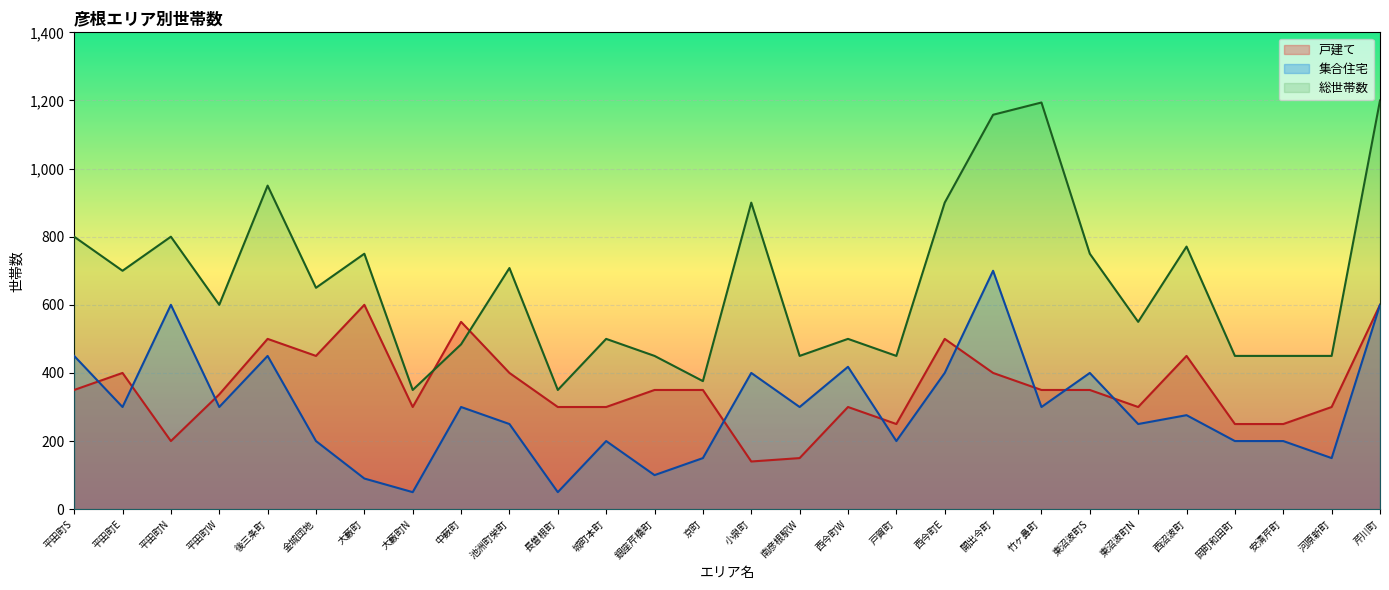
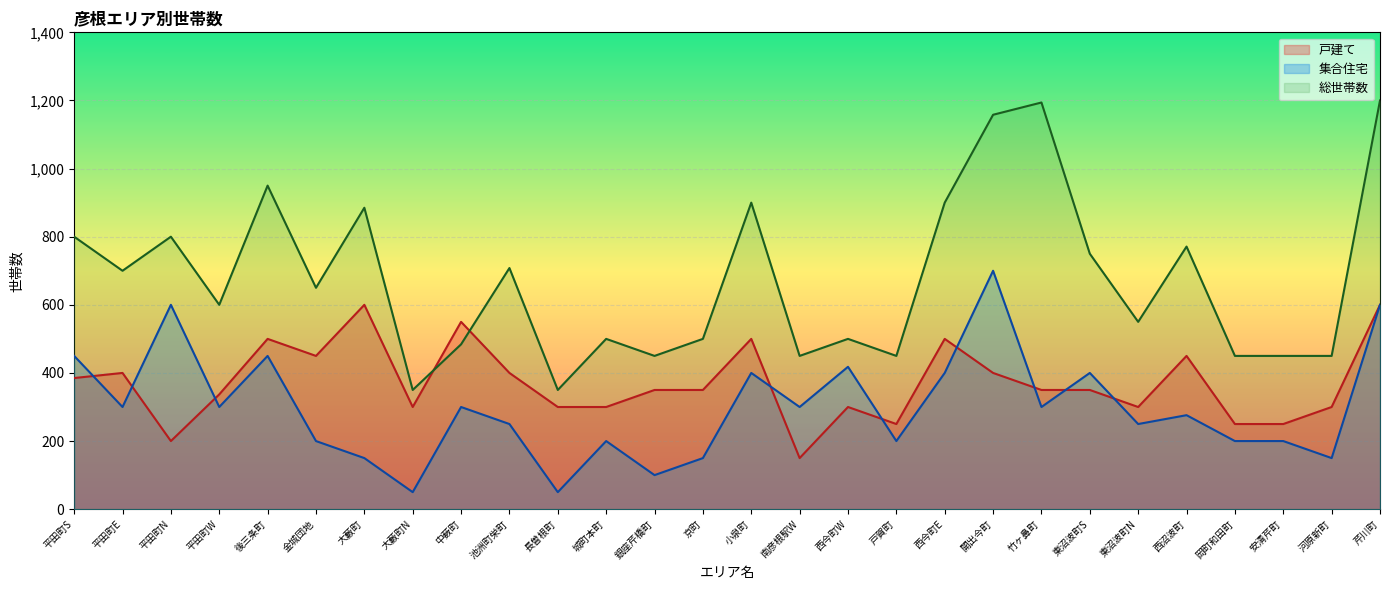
戸建て, 平田町S: 350 -> 390
集合住宅, 大藪町: 90 -> 150
総世帯数, 大藪町: 750 -> 890
総世帯数, 京町: 380 -> 500
戸建て, 小泉町: 140 -> 500
